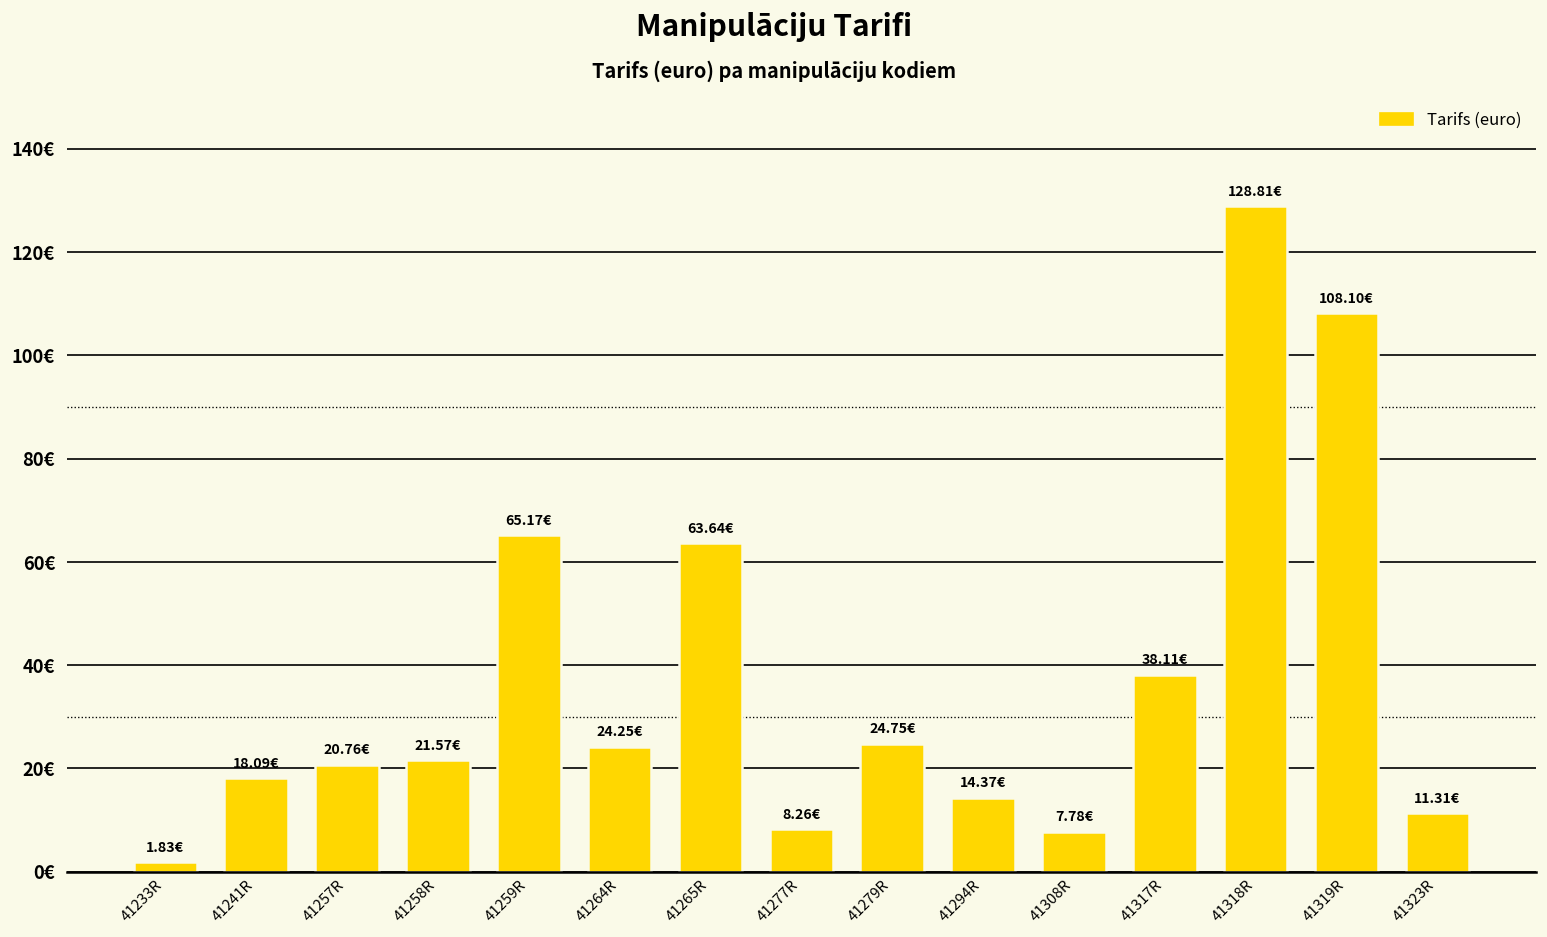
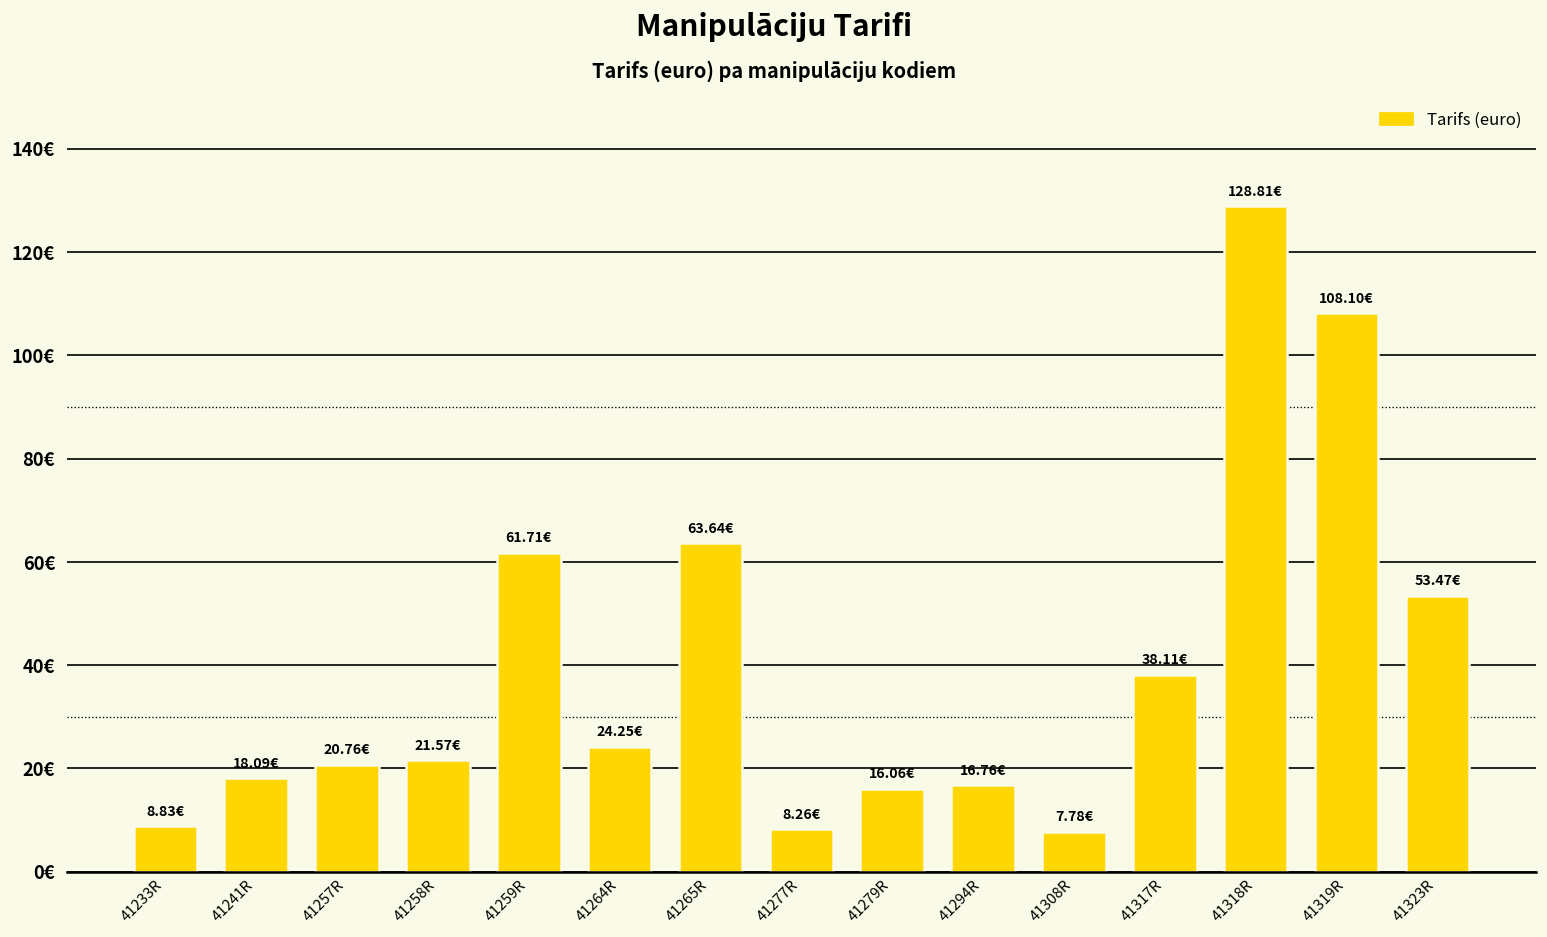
41233R: 1.83€ -> 8.83€
41259R: 65.17€ -> 61.71€
41279R: 24.75€ -> 16.06€
41294R: 14.37€ -> 16.76€
41323R: 11.31€ -> 53.47€
